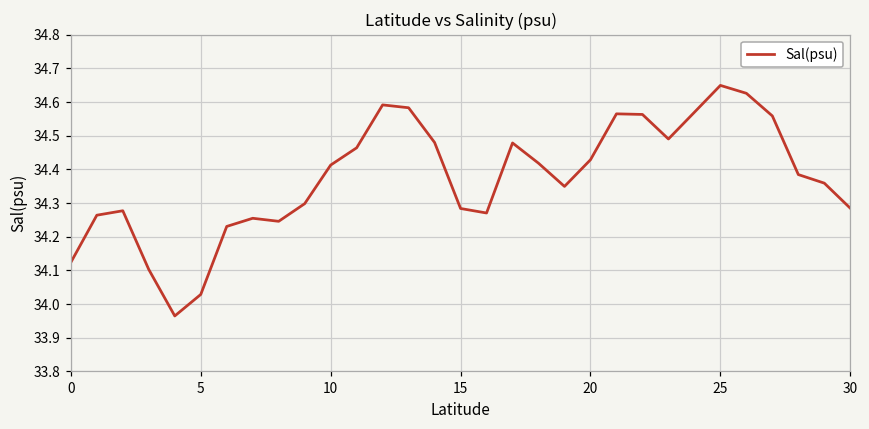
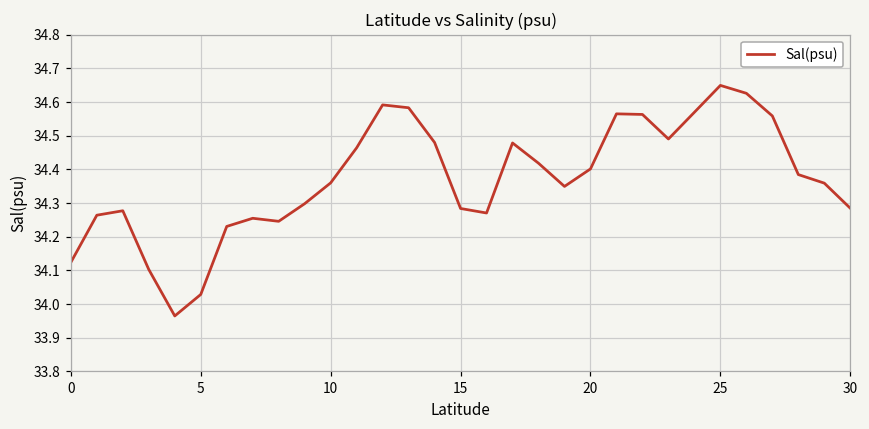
10: 34.41 -> 34.36
20: 34.43 -> 34.40
